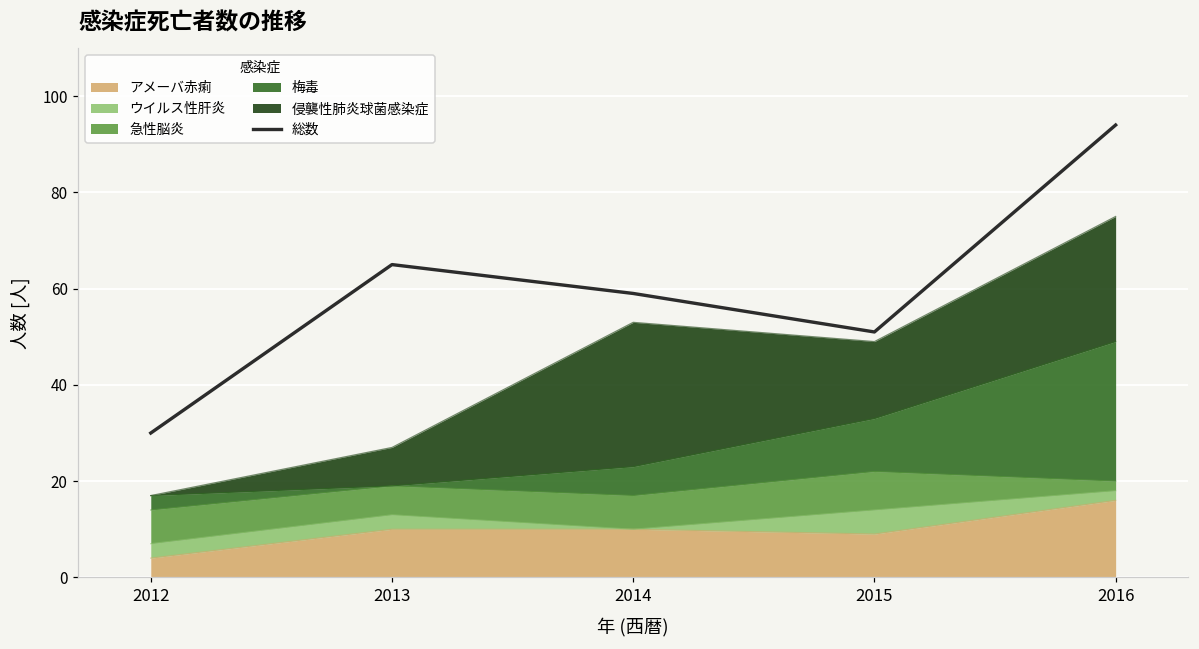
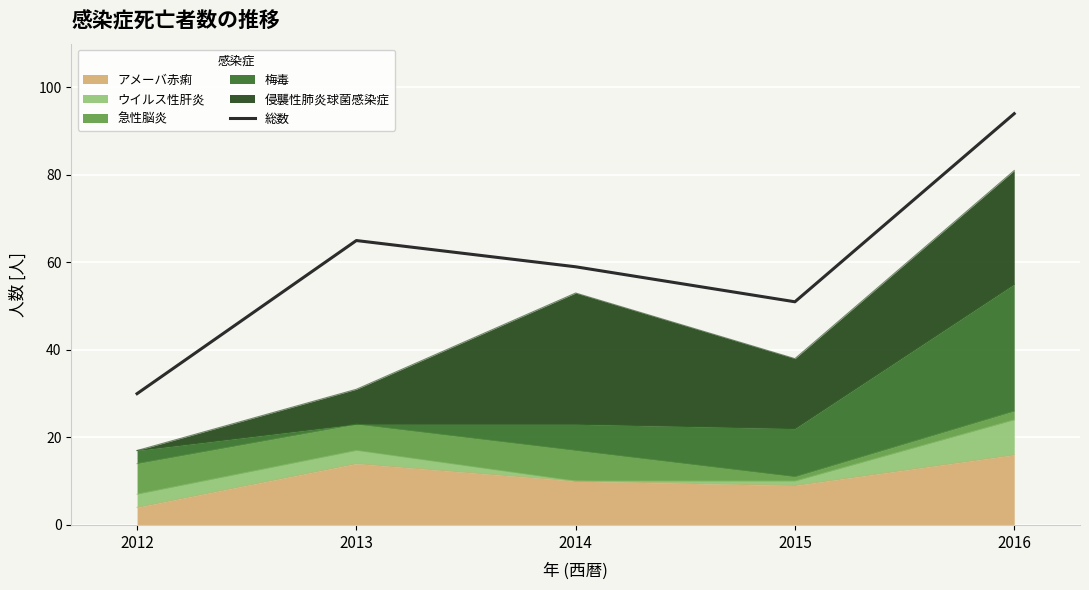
アメーバ赤痢, 2013: 10 -> 14
ウイルス性肝炎, 2015: 5 -> 1
急性脳炎, 2015: 8 -> 1
ウイルス性肝炎, 2016: 2 -> 8
